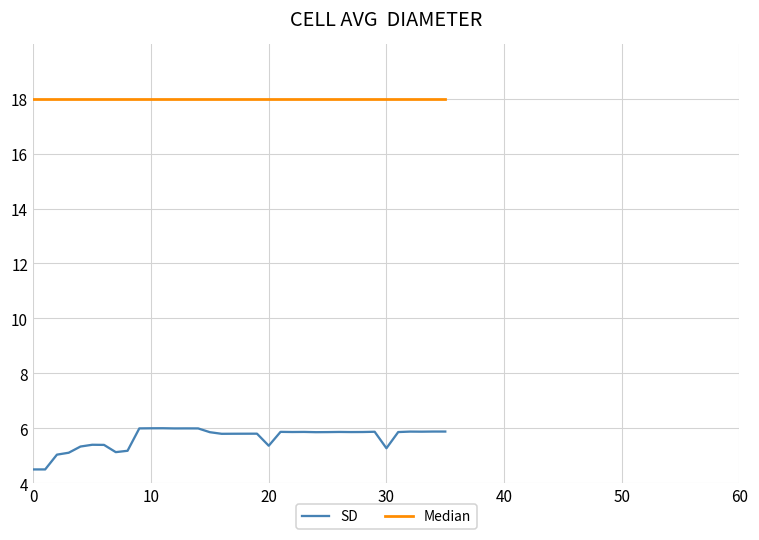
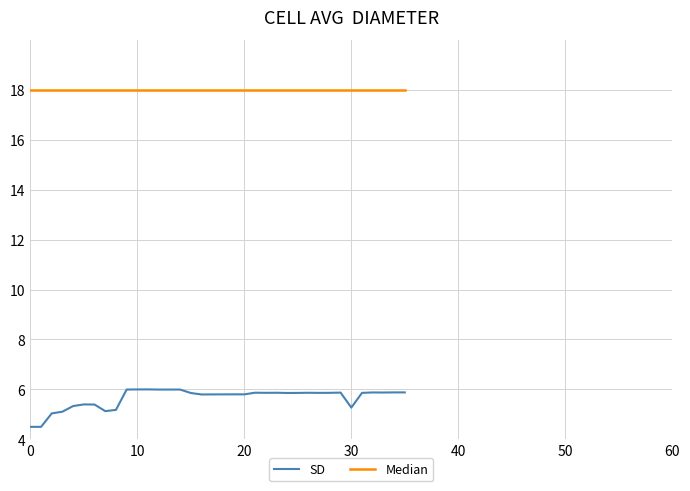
SD, 20: 5.4 -> 5.8
